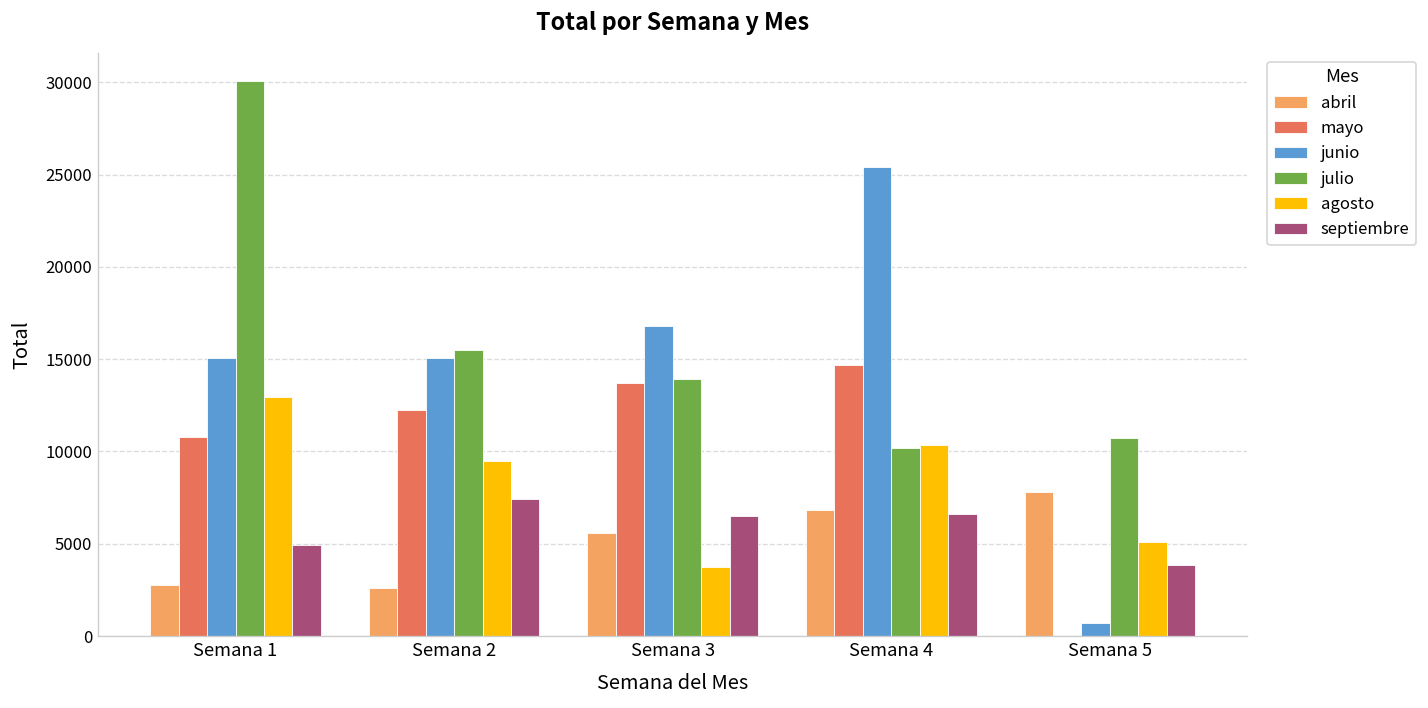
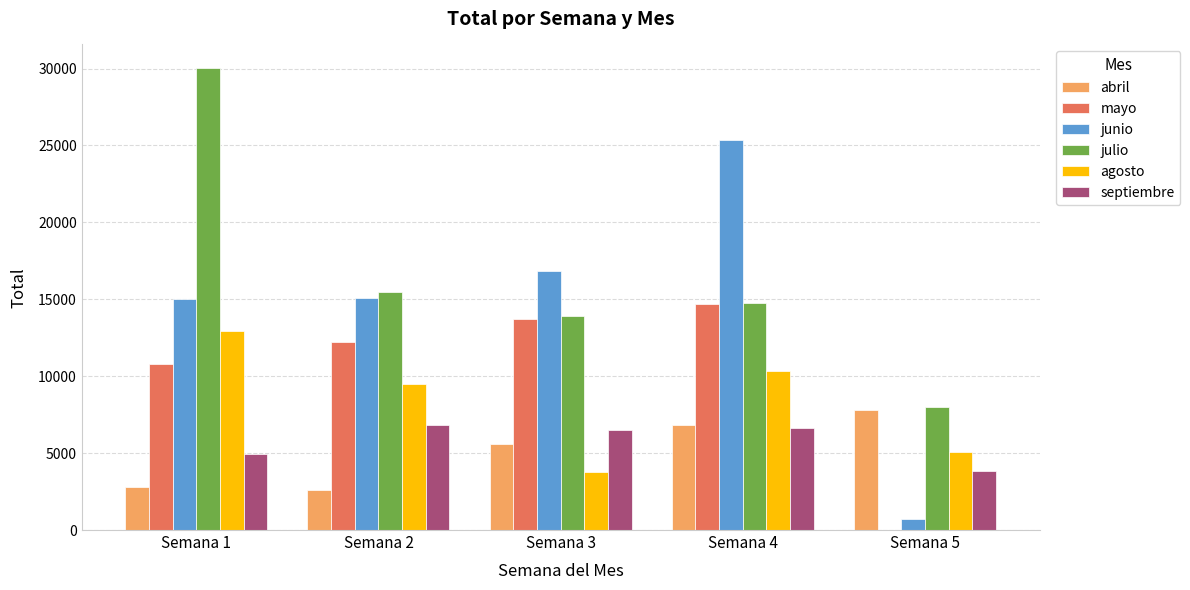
septiembre, Semana 2: 7400 -> 6800
julio, Semana 4: 10200 -> 14700
julio, Semana 5: 10700 -> 8000
